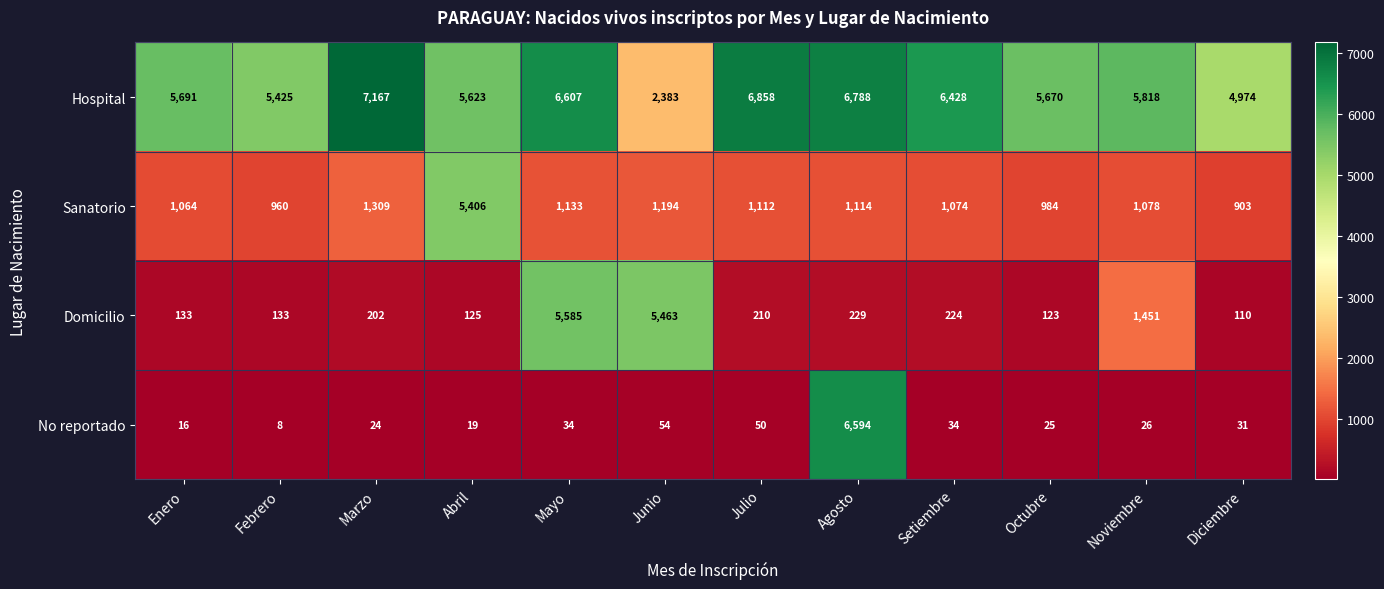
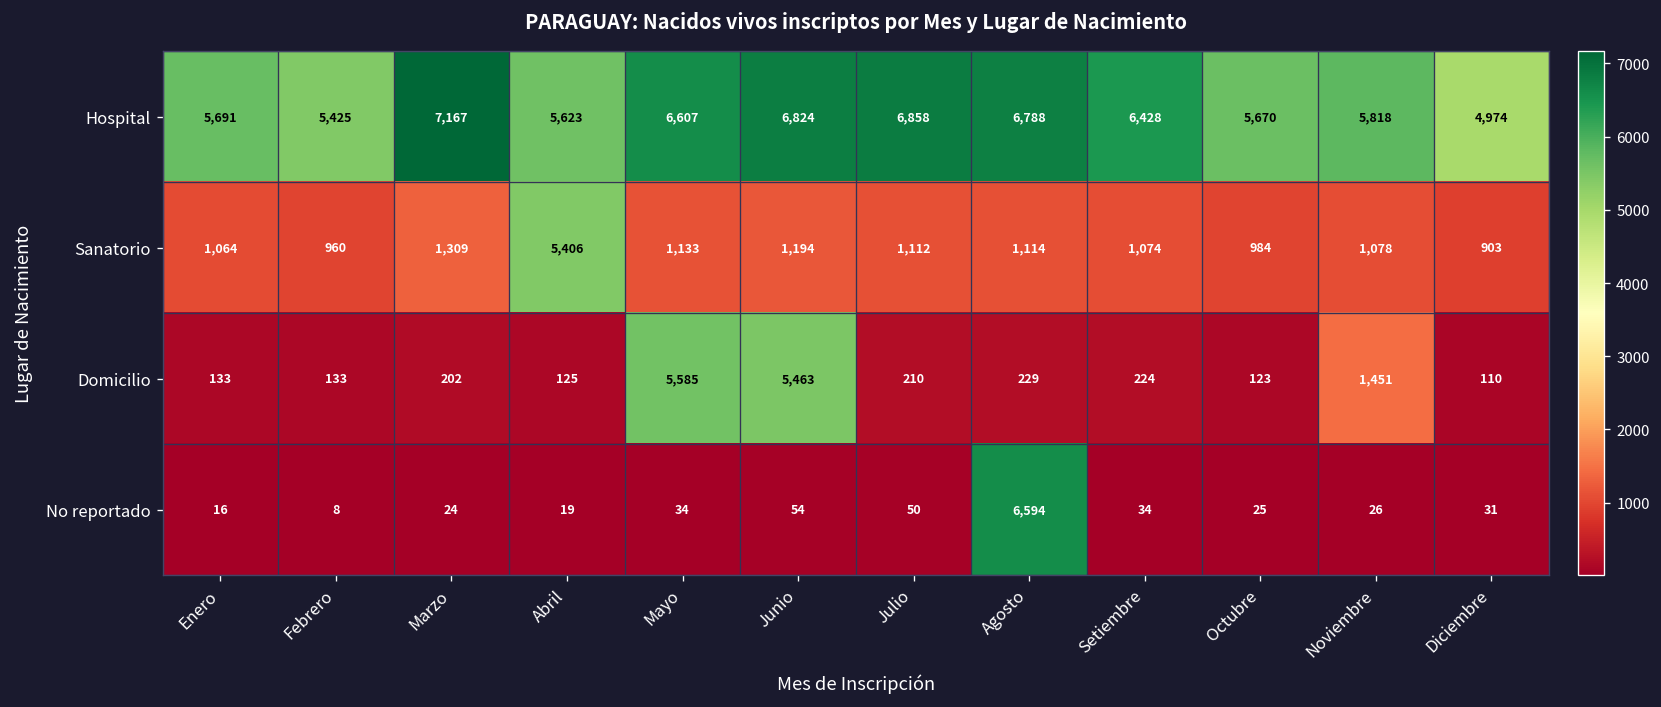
Hospital, Junio: 2,383 -> 6,824
